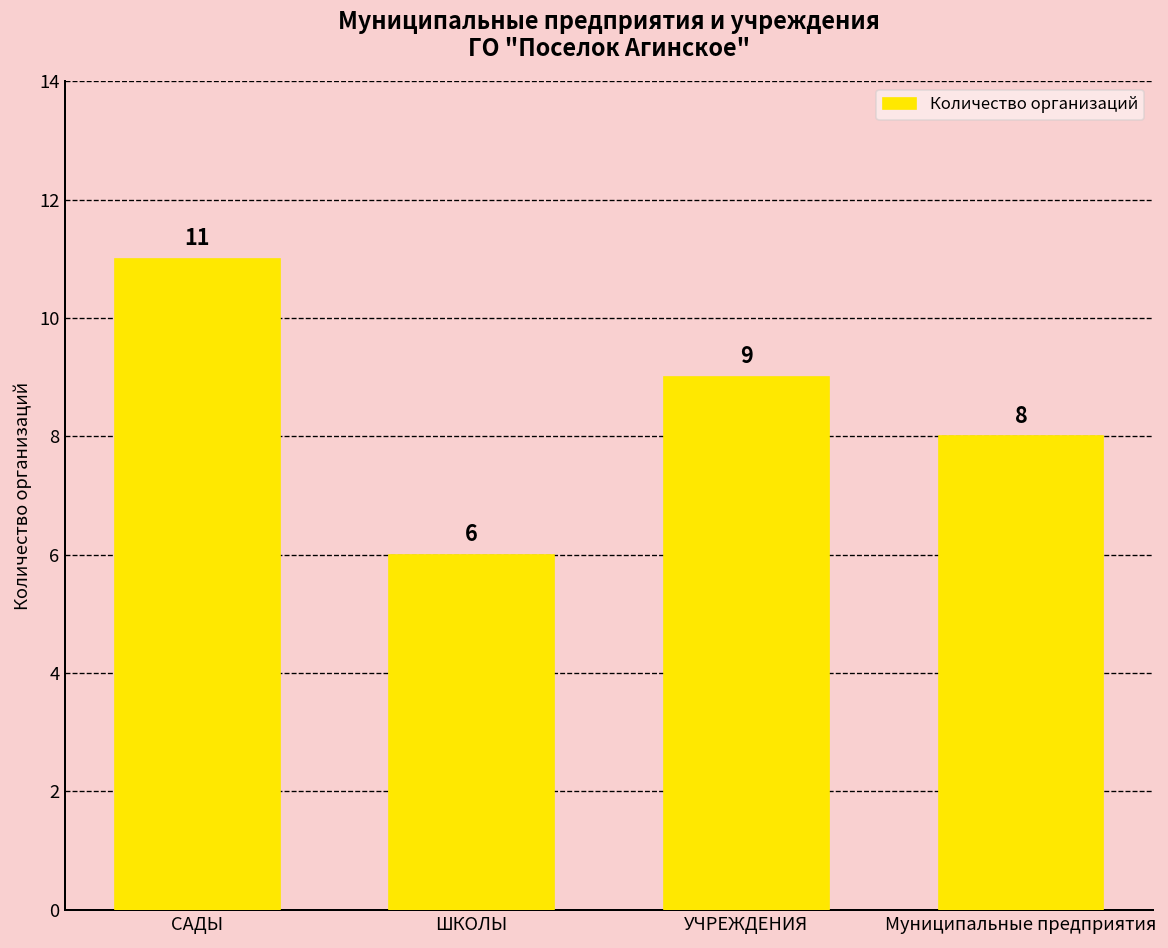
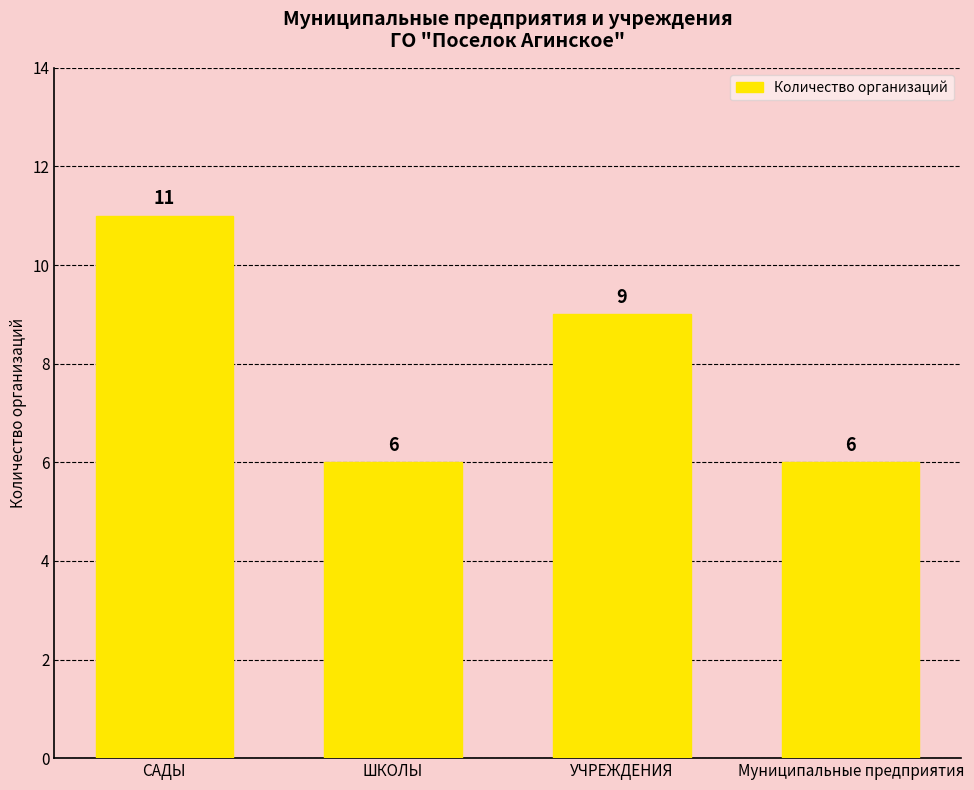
Муниципальные предприятия: 8 -> 6
